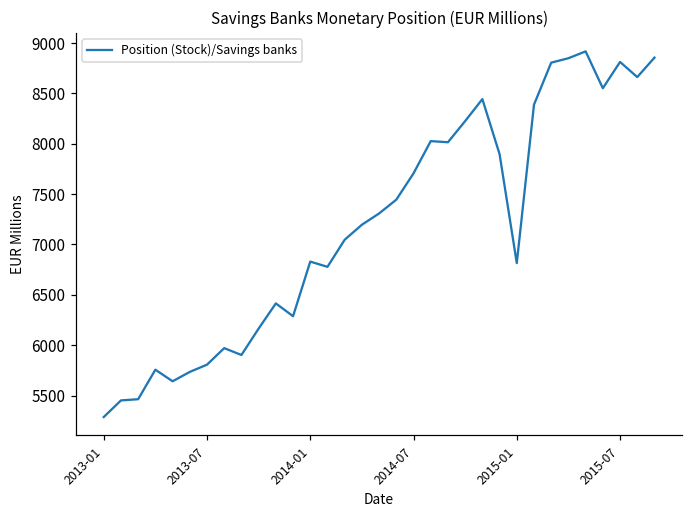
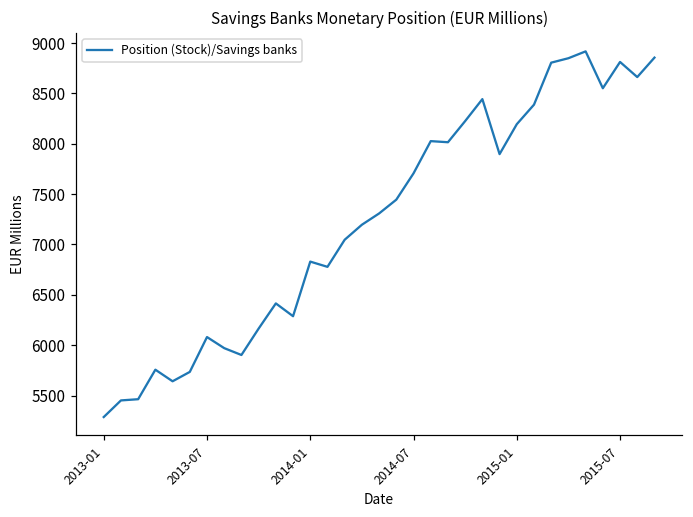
2013-07: 5800 -> 6100
2015-01: 6800 -> 8200
